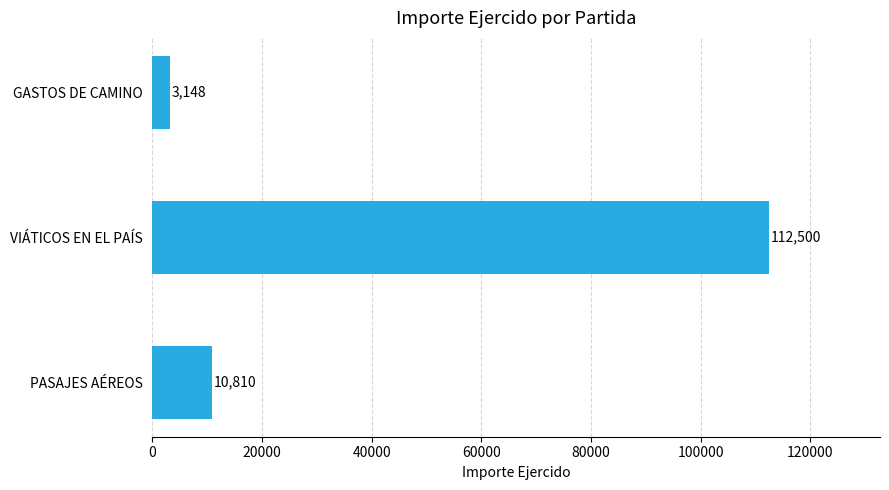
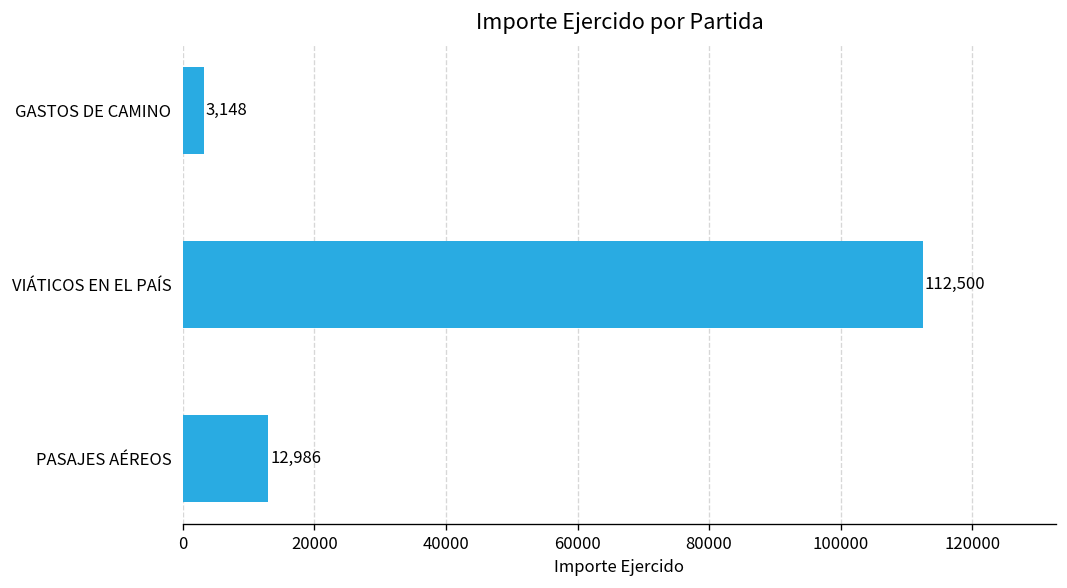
PASAJES AÉREOS: 10,810 -> 12,986
